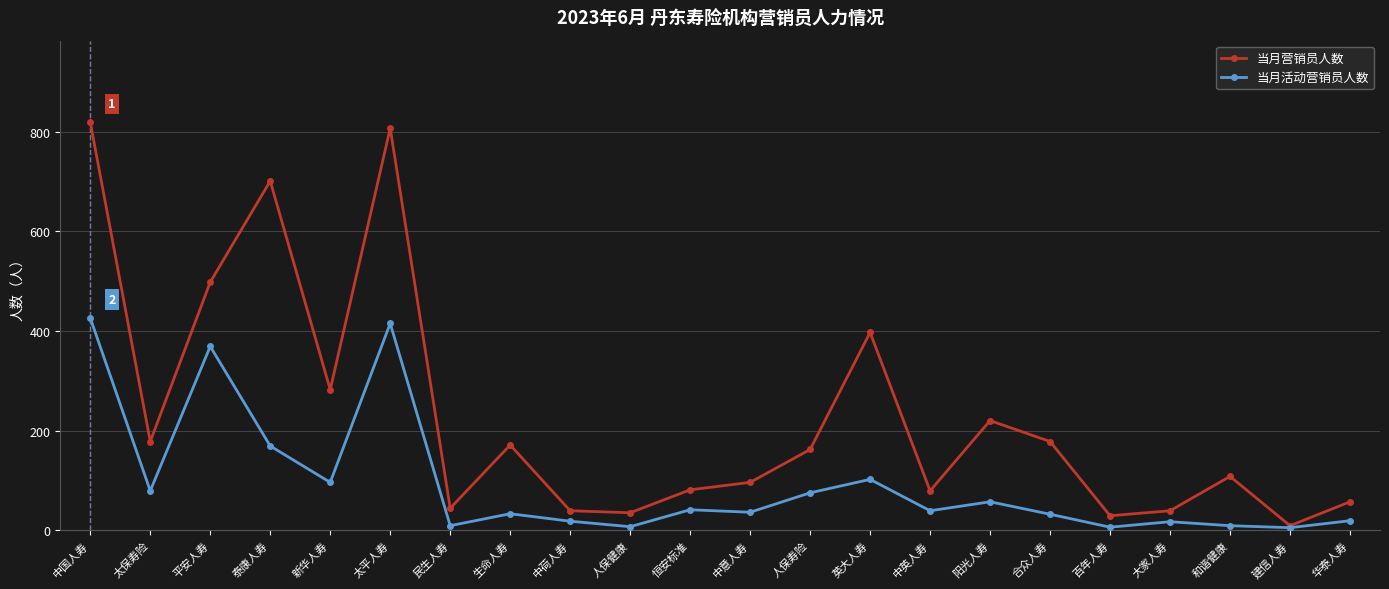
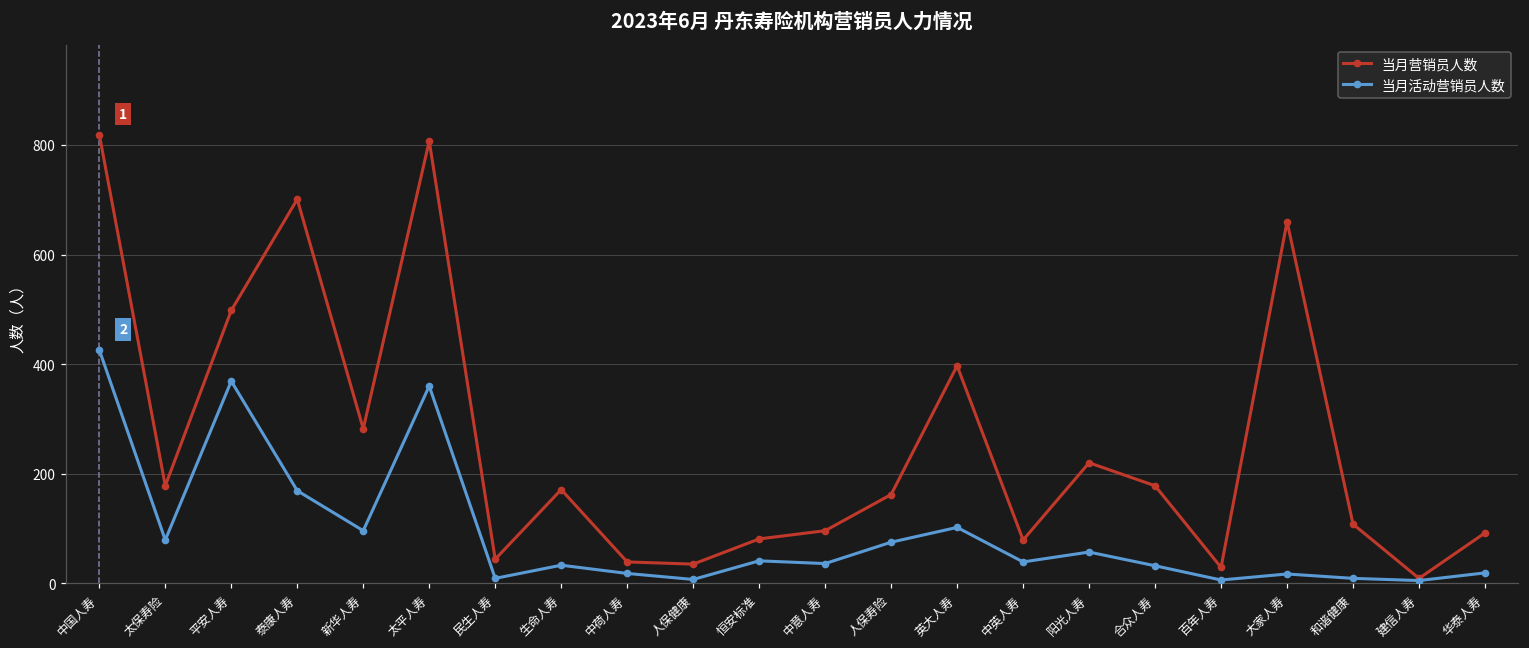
当月活动营销员人数, 太平人寿: 420 -> 360
当月营销员人数, 大家人寿: 40 -> 660
当月营销员人数, 华泰人寿: 60 -> 90
